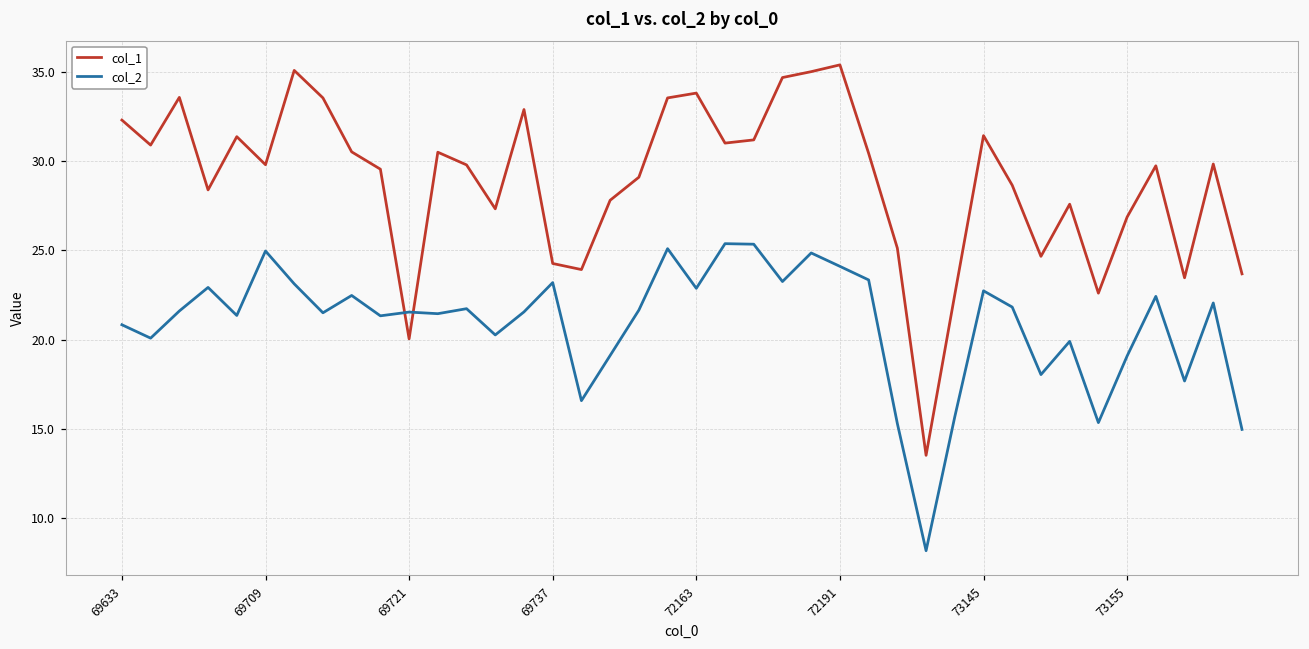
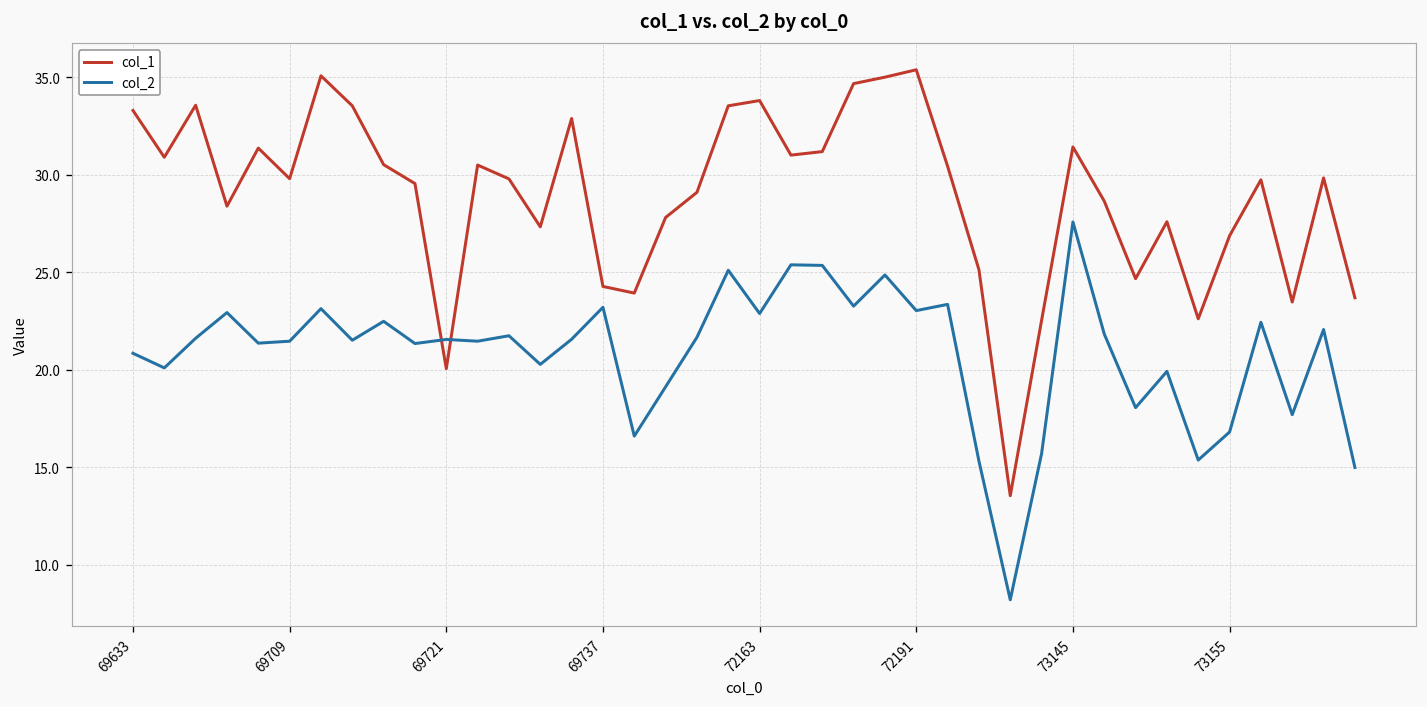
col_1, 69633: 32.3 -> 33.3
col_2, 69709: 25.0 -> 21.5
col_2, 72191: 24.1 -> 23.0
col_2, 73145: 22.7 -> 27.6
col_2, 73155: 19.1 -> 16.8
